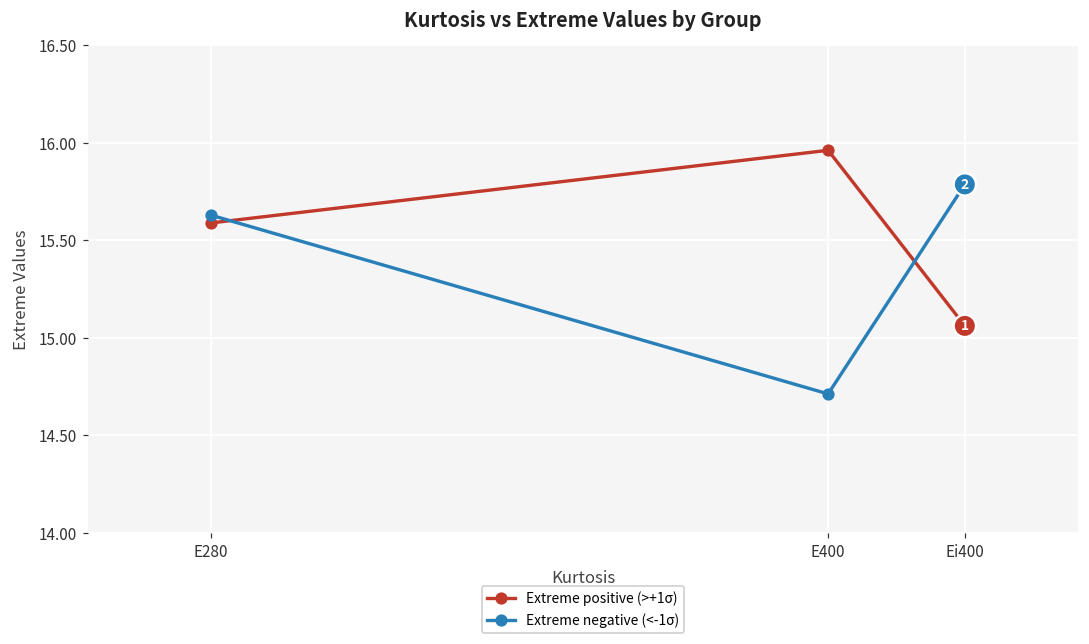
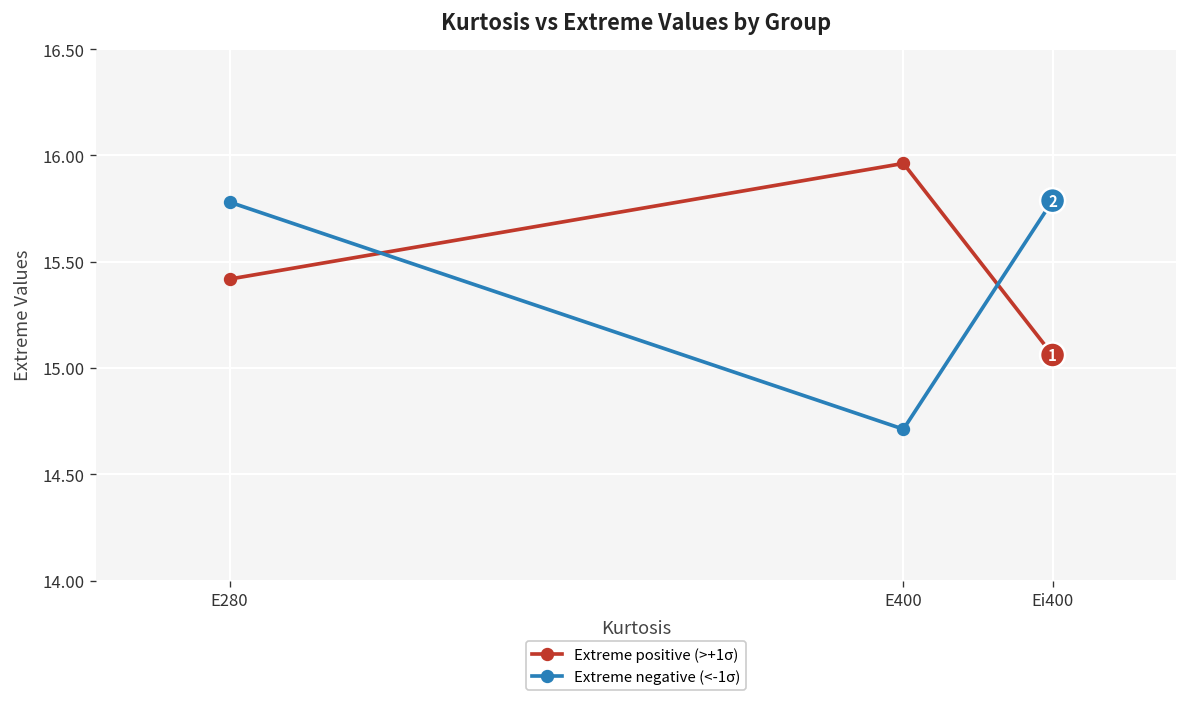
Extreme positive (>+1σ), E280: 15.59 -> 15.42
Extreme negative (<-1σ), E280: 15.63 -> 15.78
